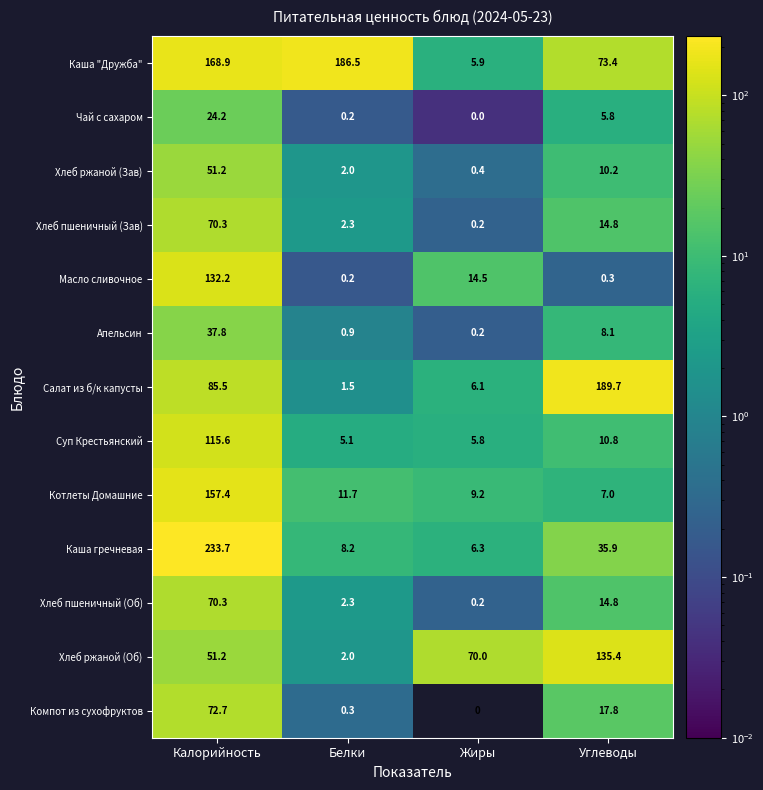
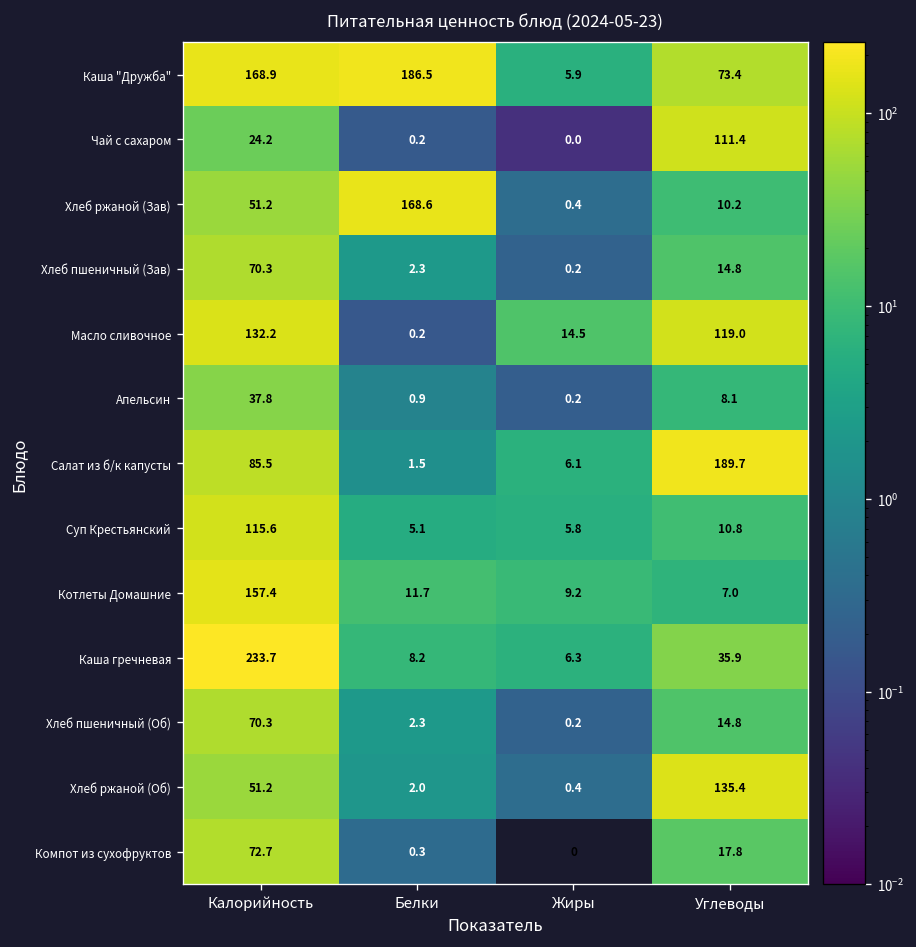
Чай с сахаром, Углеводы: 5.8 -> 111.4
Хлеб ржаной (Зав), Белки: 2.0 -> 168.6
Масло сливочное, Углеводы: 0.3 -> 119.0
Хлеб ржаной (Об), Жиры: 70.0 -> 0.4
